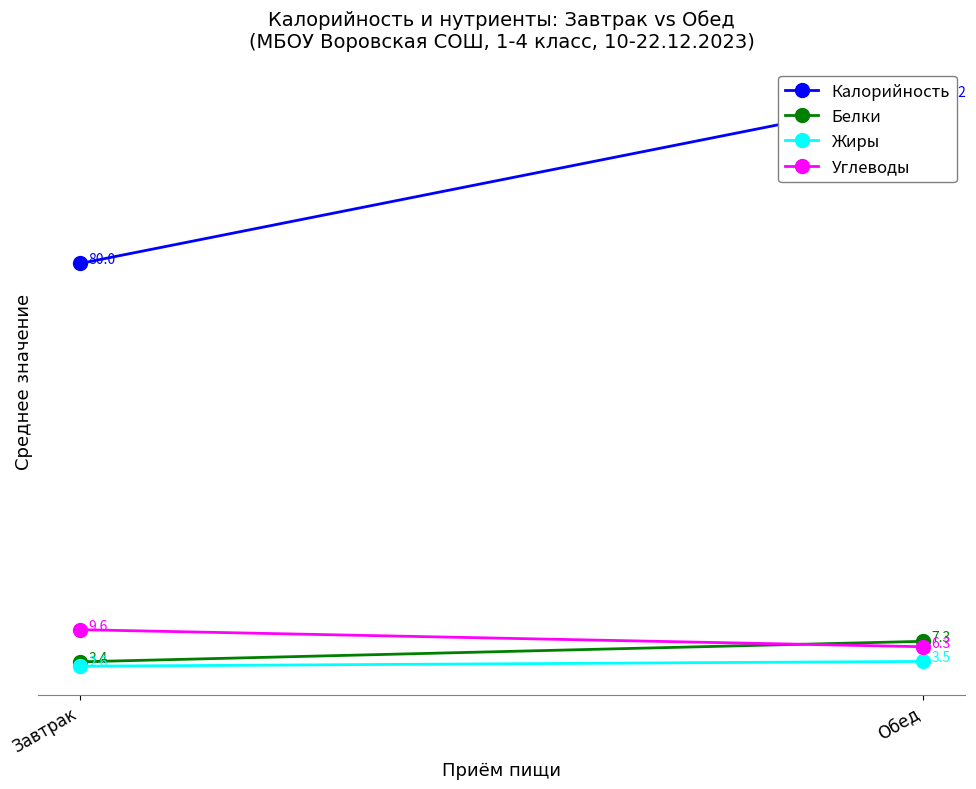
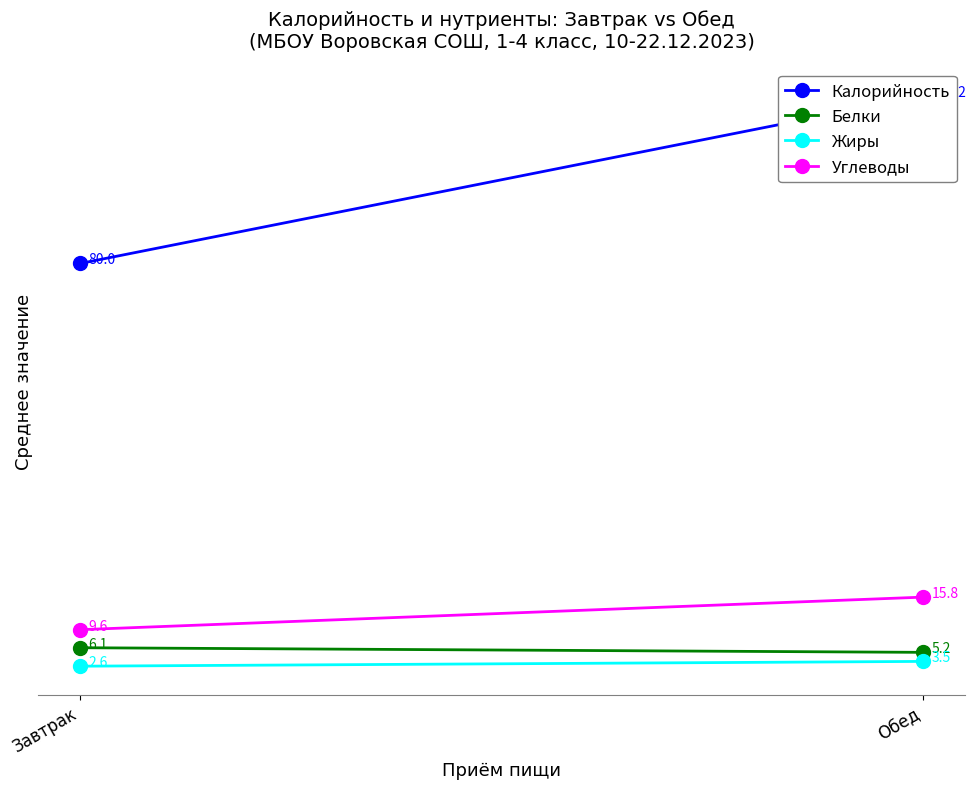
Белки, Завтрак: 3.4 -> 6.1
Белки, Обед: 7.3 -> 5.2
Углеводы, Обед: 6.3 -> 15.8
